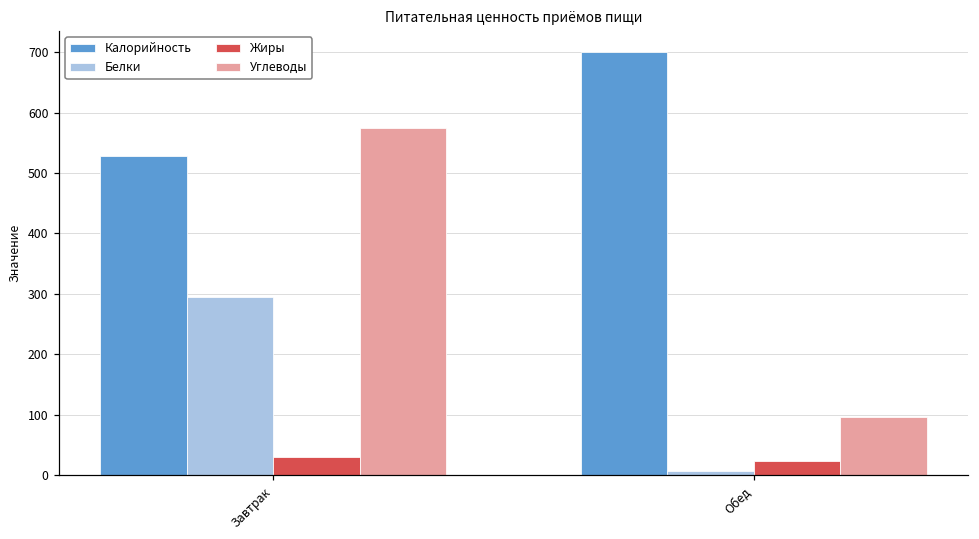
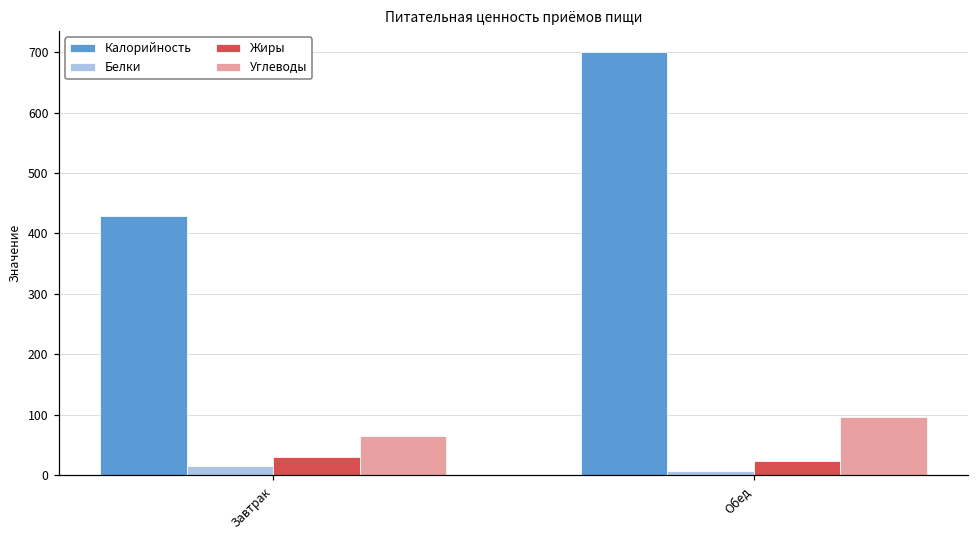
Калорийность, Завтрак: 530 -> 430
Белки, Завтрак: 300 -> 20
Углеводы, Завтрак: 580 -> 70
